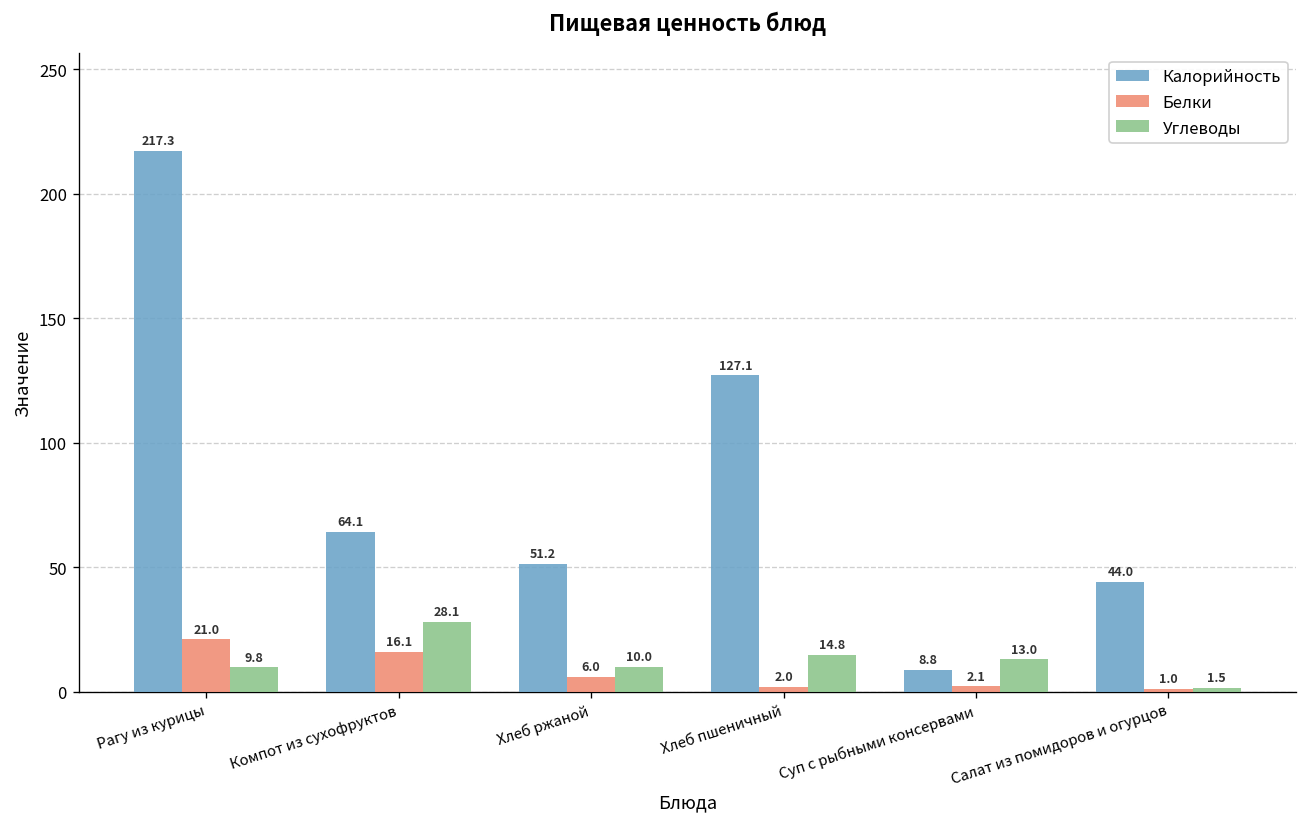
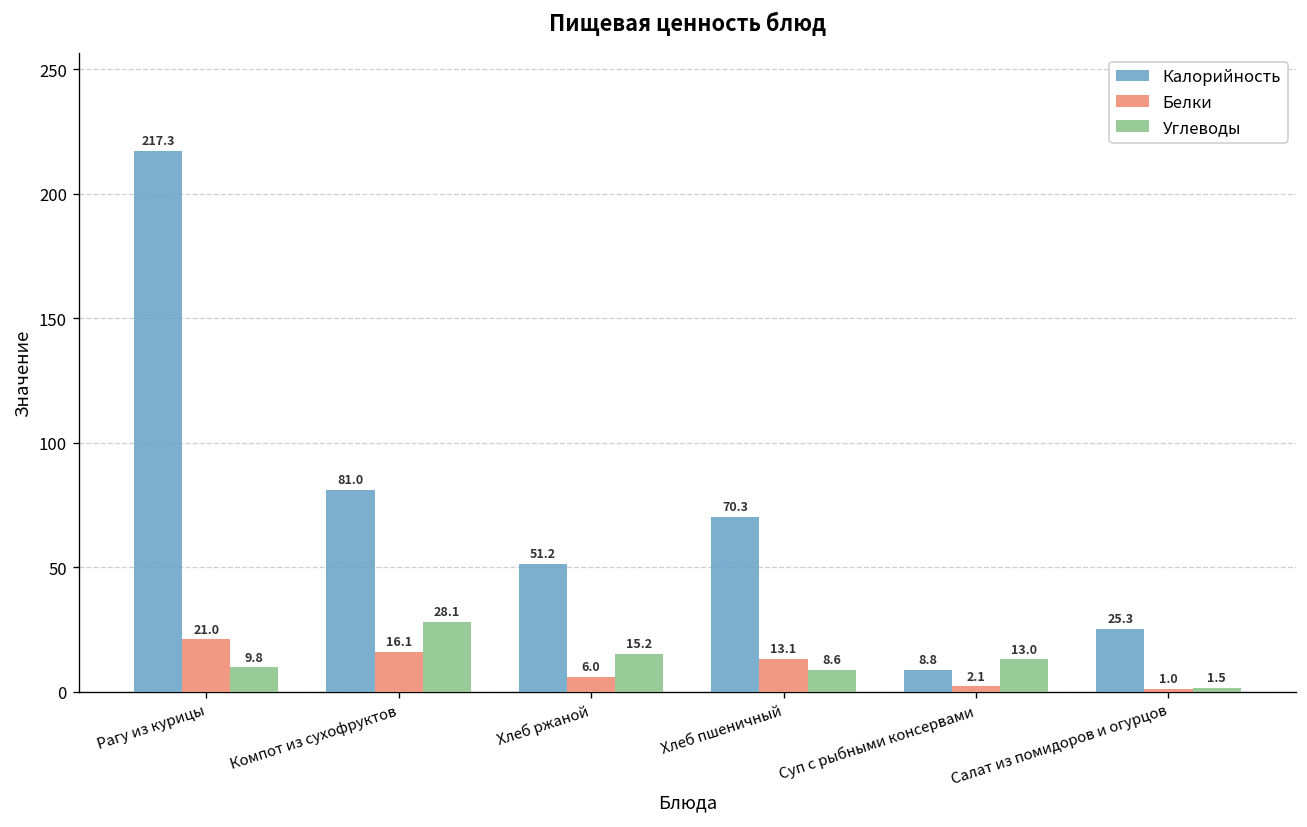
Калорийность, Компот из сухофруктов: 64.1 -> 81.0
Углеводы, Хлеб ржаной: 10.0 -> 15.2
Калорийность, Хлеб пшеничный: 127.1 -> 70.3
Белки, Хлеб пшеничный: 2.0 -> 13.1
Углеводы, Хлеб пшеничный: 14.8 -> 8.6
Калорийность, Салат из помидоров и огурцов: 44.0 -> 25.3
